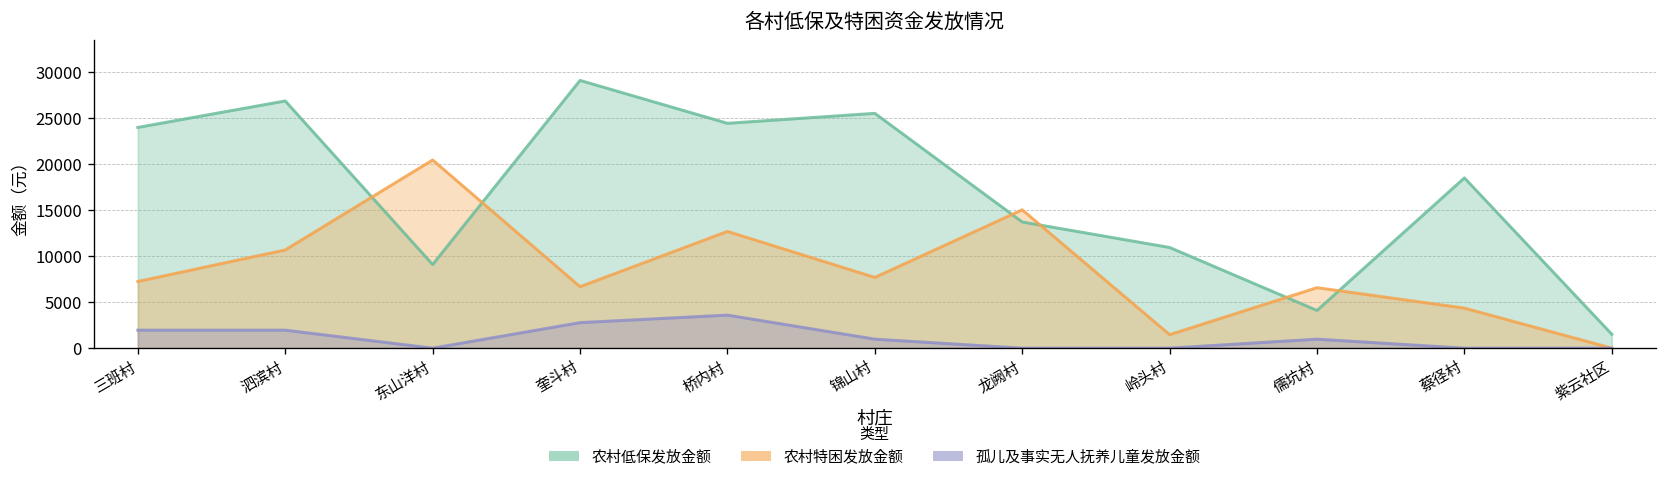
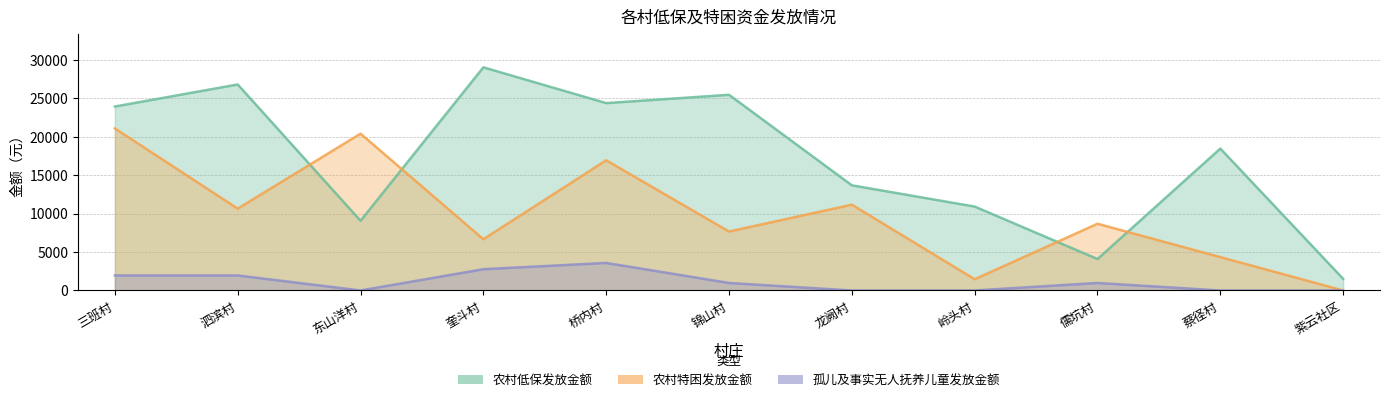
农村特困发放金额, 三班村: 7000 -> 21000
农村特困发放金额, 桥内村: 13000 -> 17000
农村特困发放金额, 龙阙村: 15000 -> 11000
农村特困发放金额, 儒坑村: 7000 -> 9000
